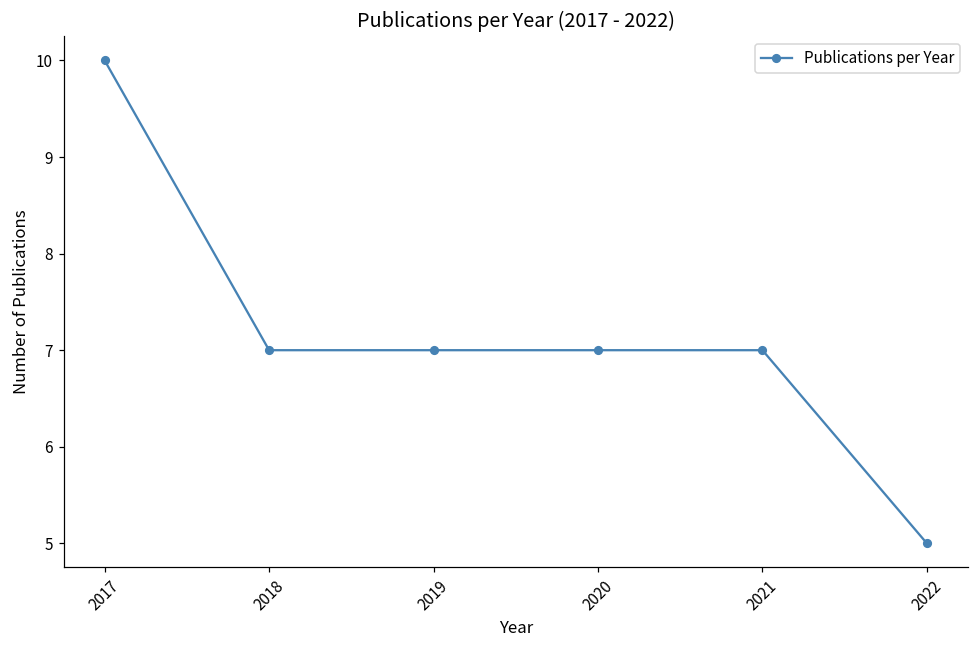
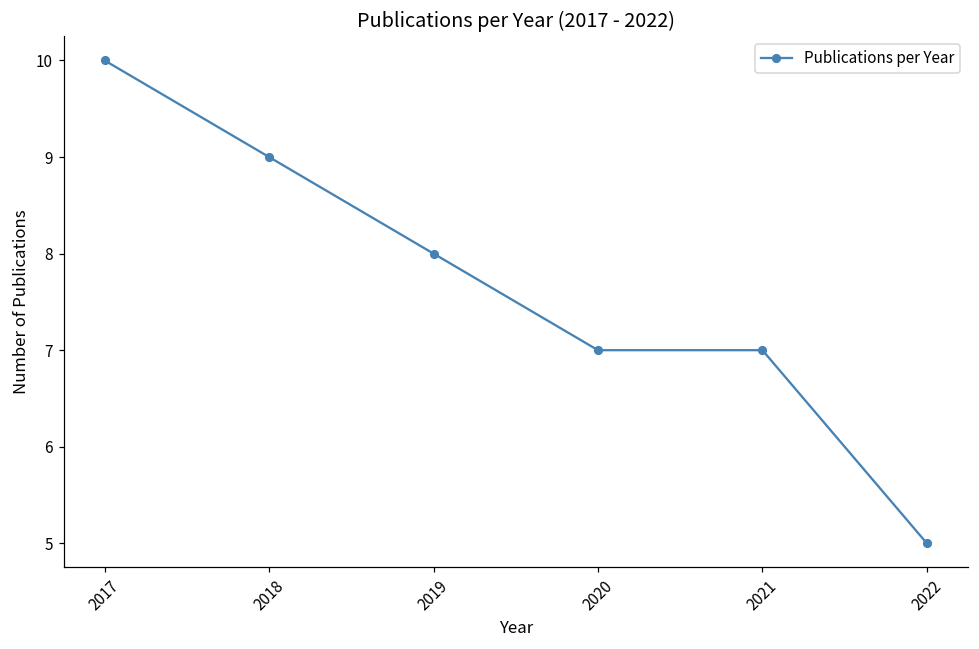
2018: 7 -> 9
2019: 7 -> 8
